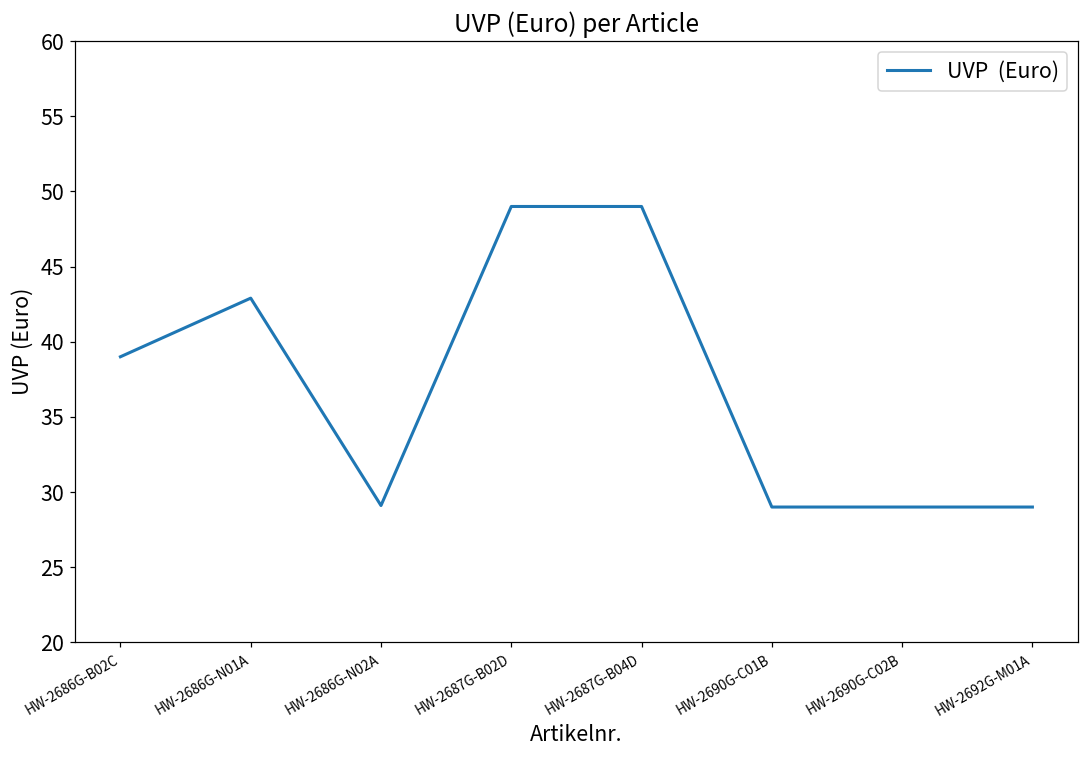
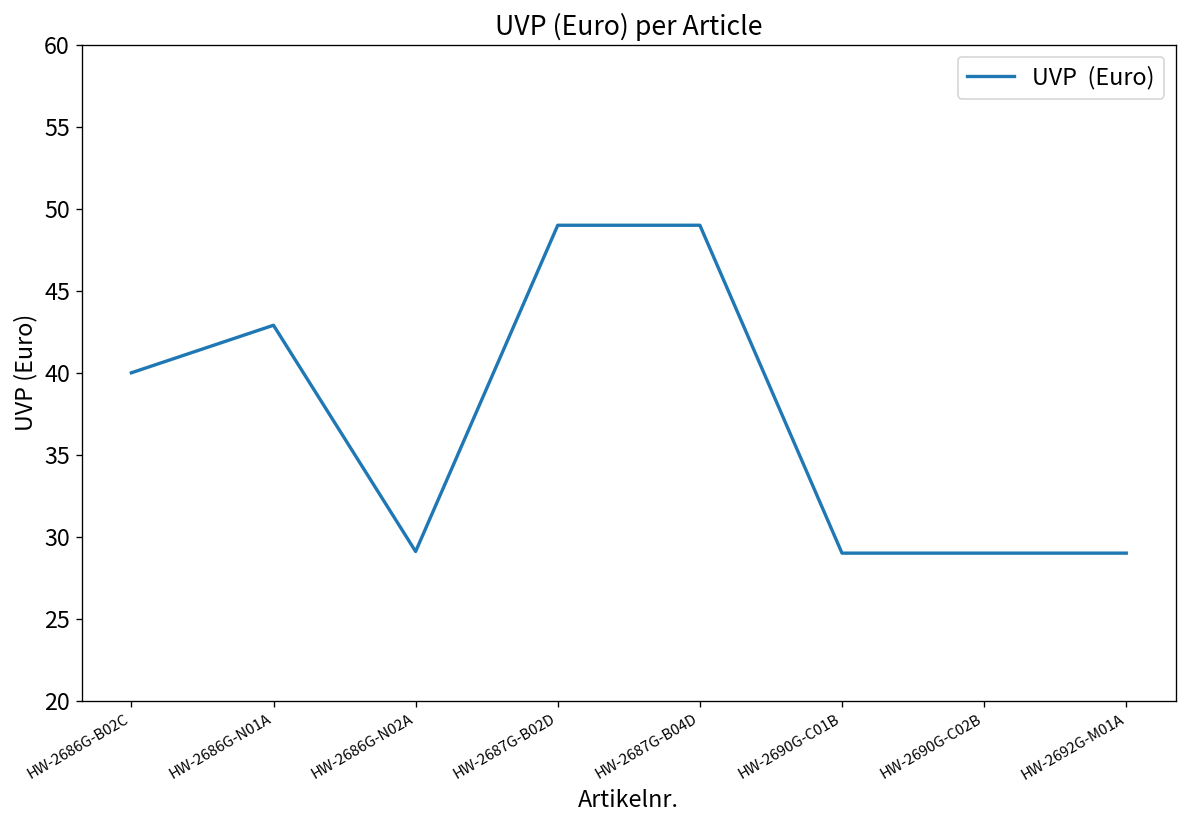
HW-2686G-B02C: 39 -> 40
